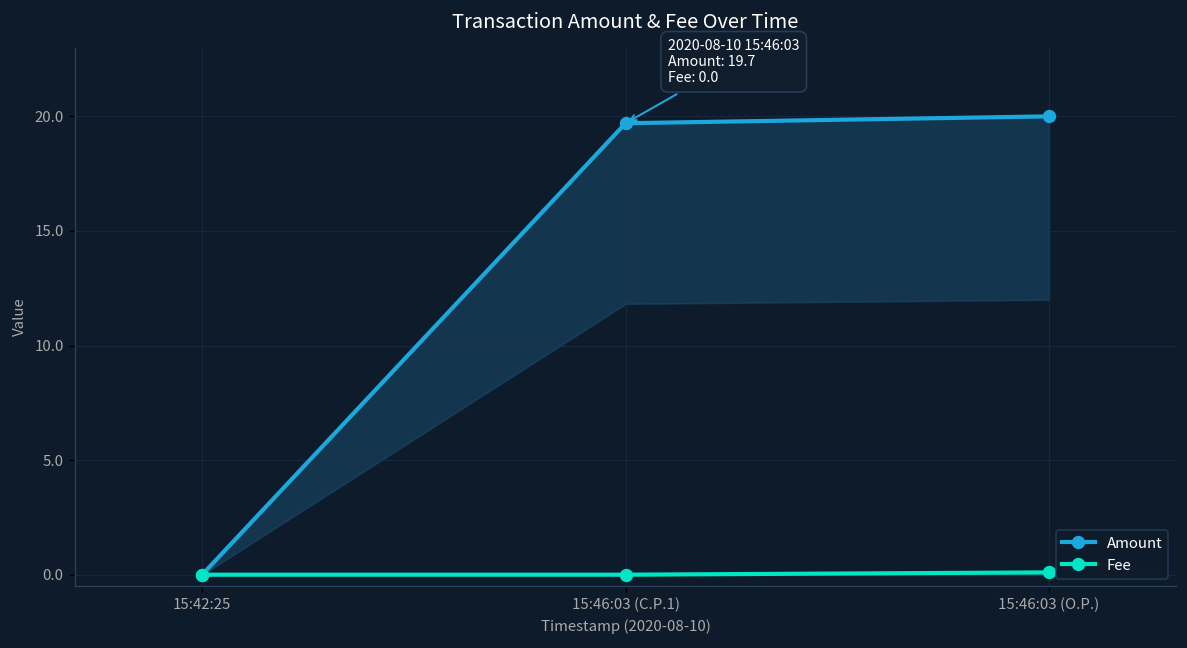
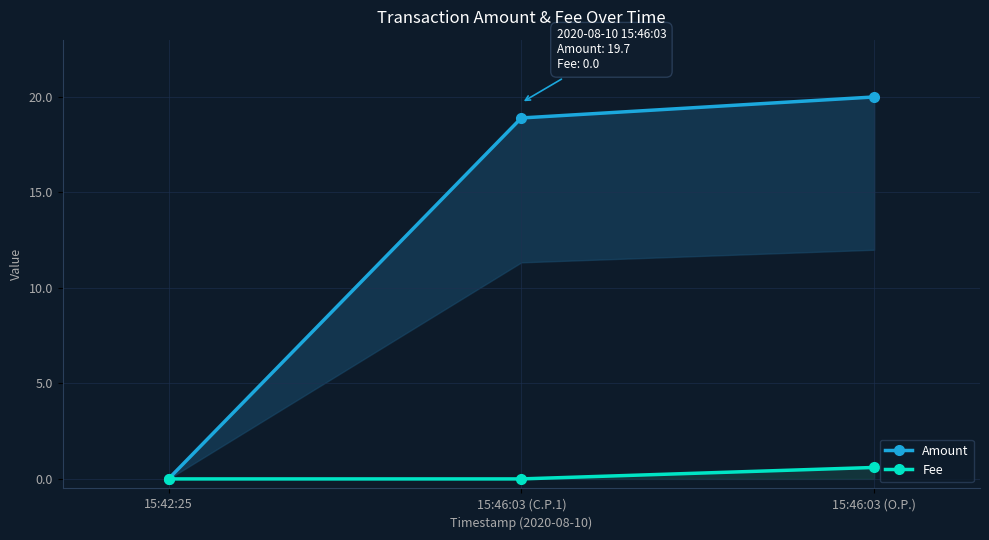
Amount, 15:46:03 (C.P.1): 19.7 -> 18.9
Fee, 15:46:03 (O.P.): 0.1 -> 0.6
